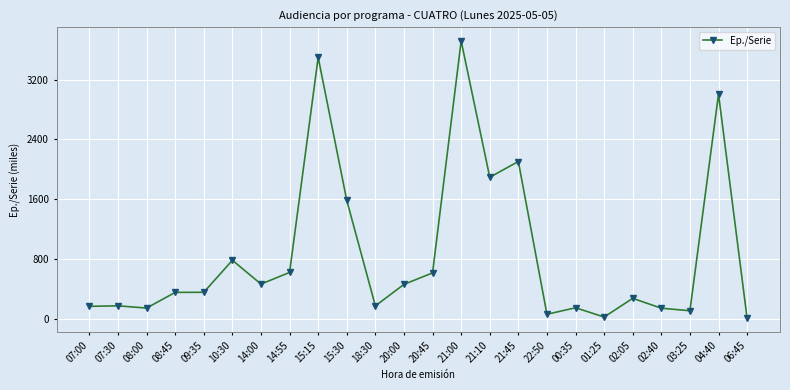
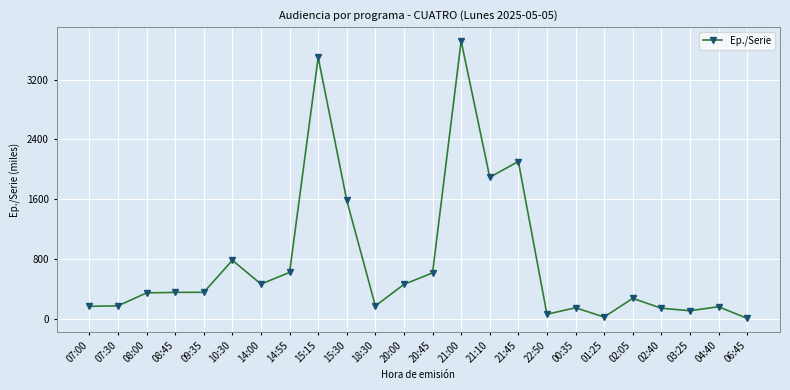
08:00: 100 -> 300
04:40: 3000 -> 200
